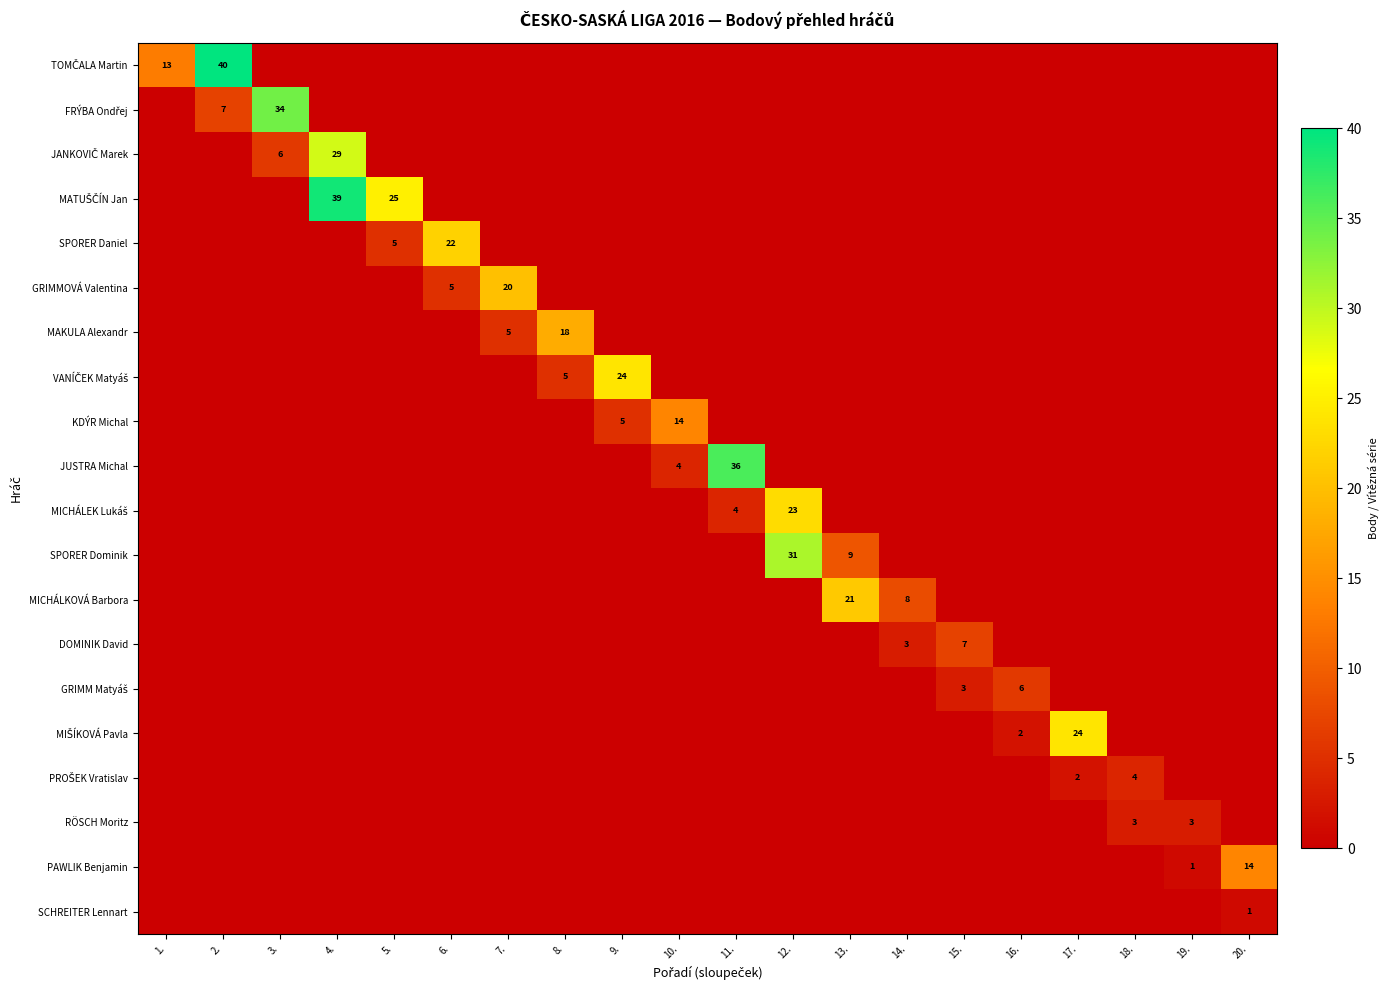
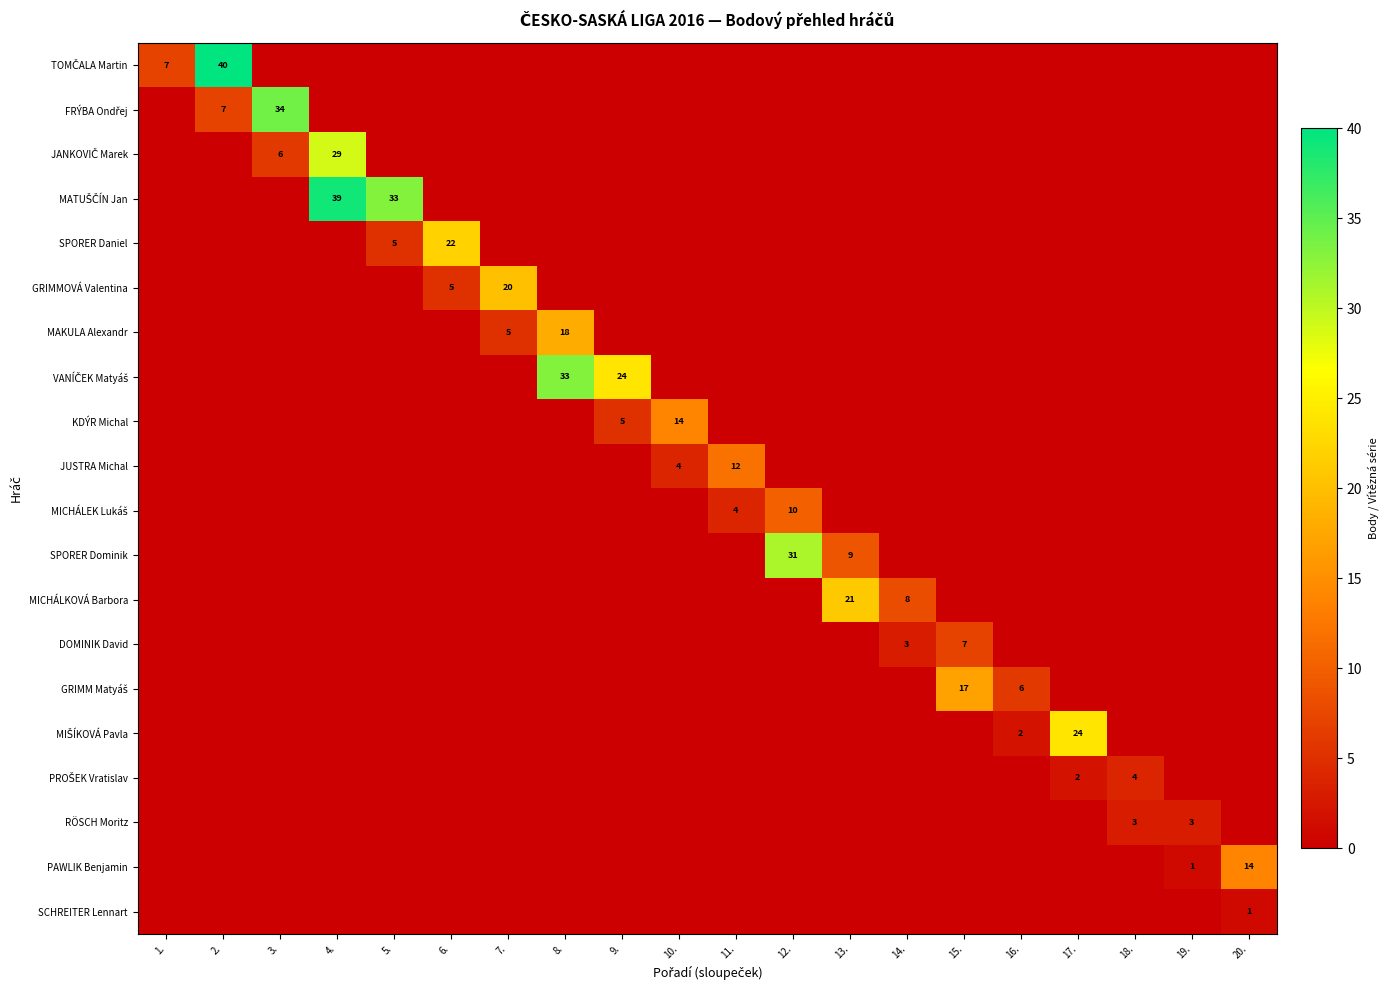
TOMČALA Martin, 1.: 13 -> 7
MATUŠČÍN Jan, 5.: 25 -> 33
VANÍČEK Matyáš, 8.: 5 -> 33
JUSTRA Michal, 11.: 36 -> 12
MICHÁLEK Lukáš, 12.: 23 -> 10
GRIMM Matyáš, 15.: 3 -> 17
